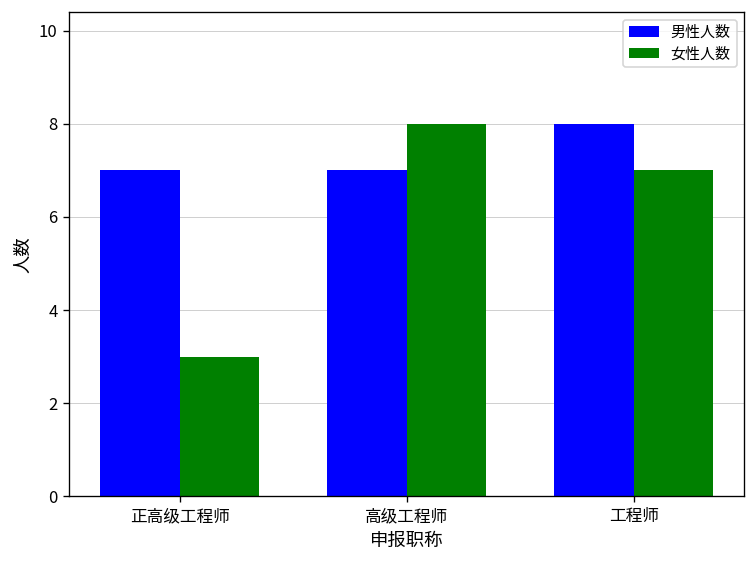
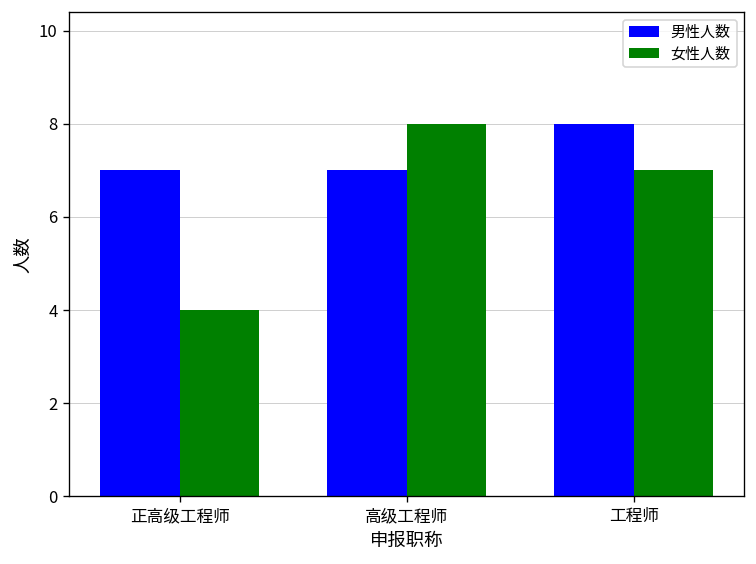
女性人数, 正高级工程师: 3 -> 4
